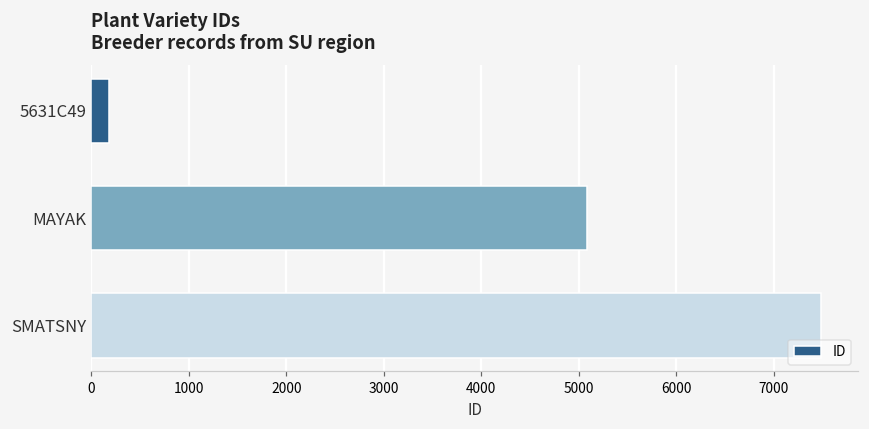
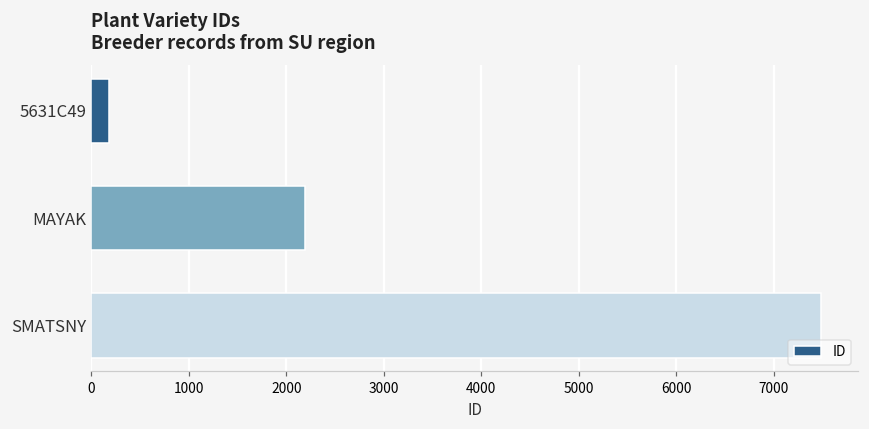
MAYAK: 5100 -> 2200
